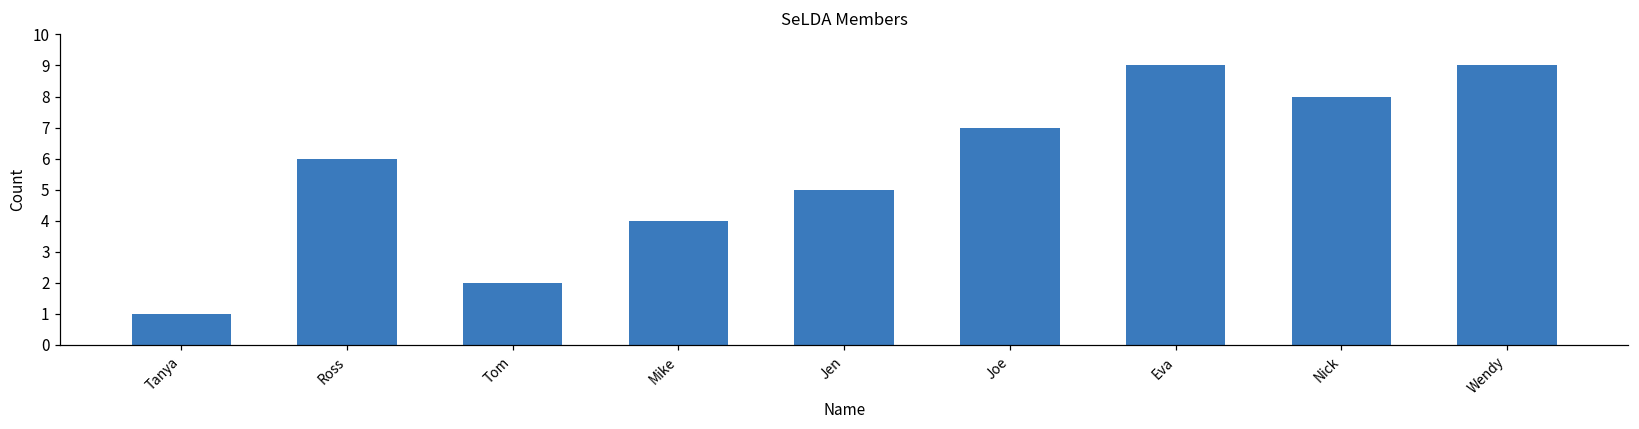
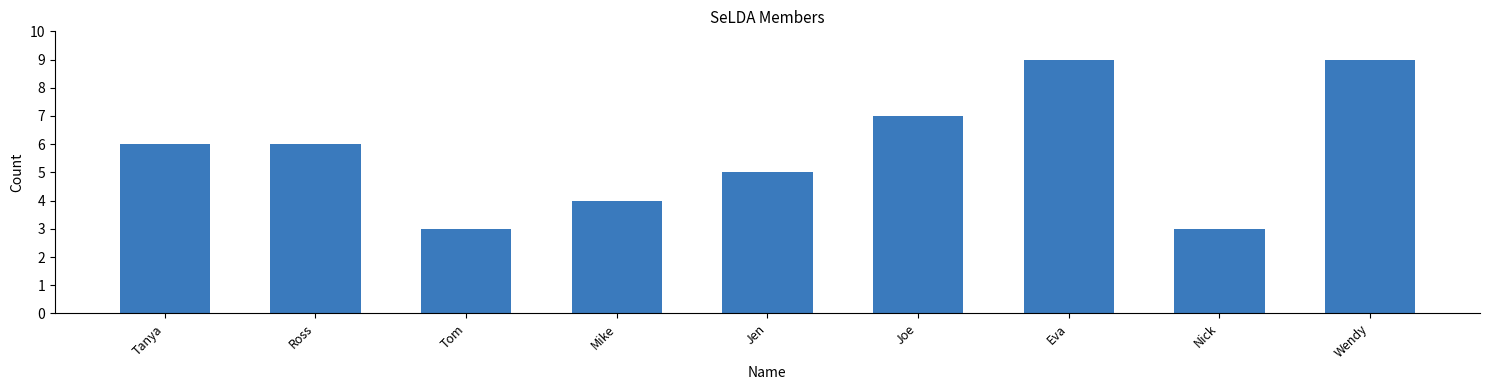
Tanya: 1 -> 6
Tom: 2 -> 3
Nick: 8 -> 3
